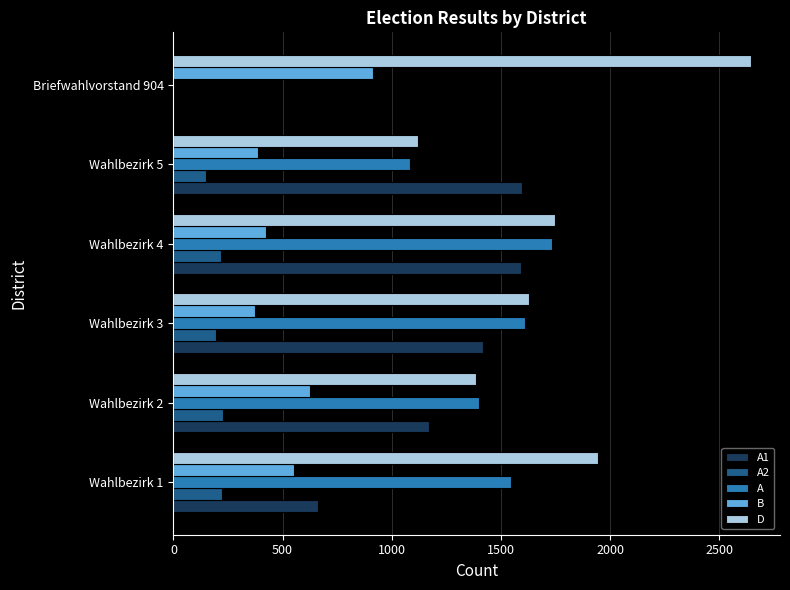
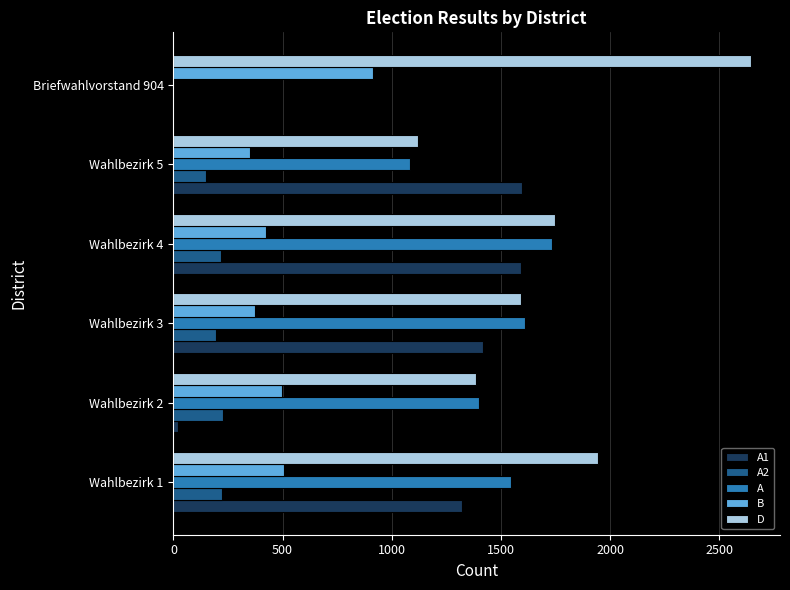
B, Wahlbezirk 5: 390 -> 350
D, Wahlbezirk 3: 1630 -> 1590
B, Wahlbezirk 2: 630 -> 500
A1, Wahlbezirk 2: 1170 -> 20
B, Wahlbezirk 1: 550 -> 510
A1, Wahlbezirk 1: 660 -> 1320
